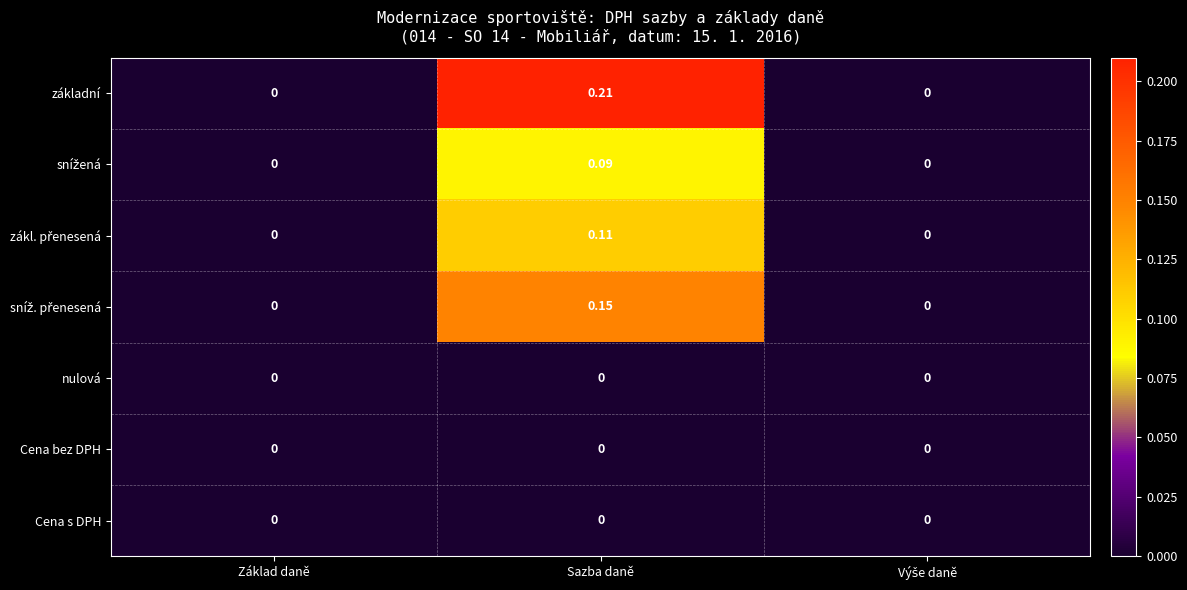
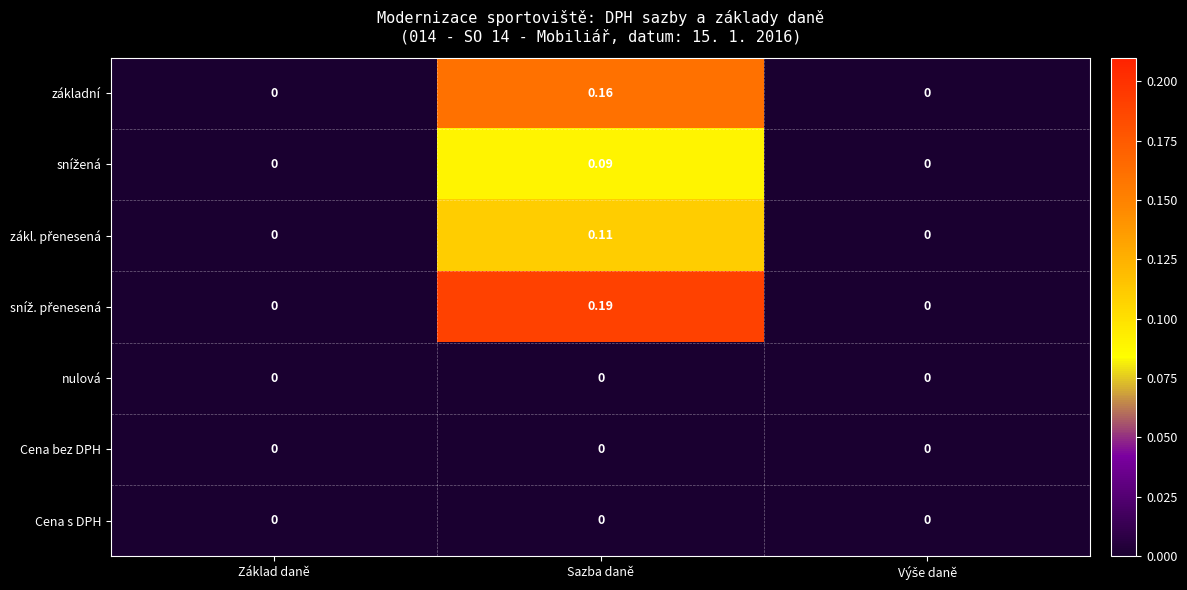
základní, Sazba daně: 0.21 -> 0.16
sníž. přenesená, Sazba daně: 0.15 -> 0.19
